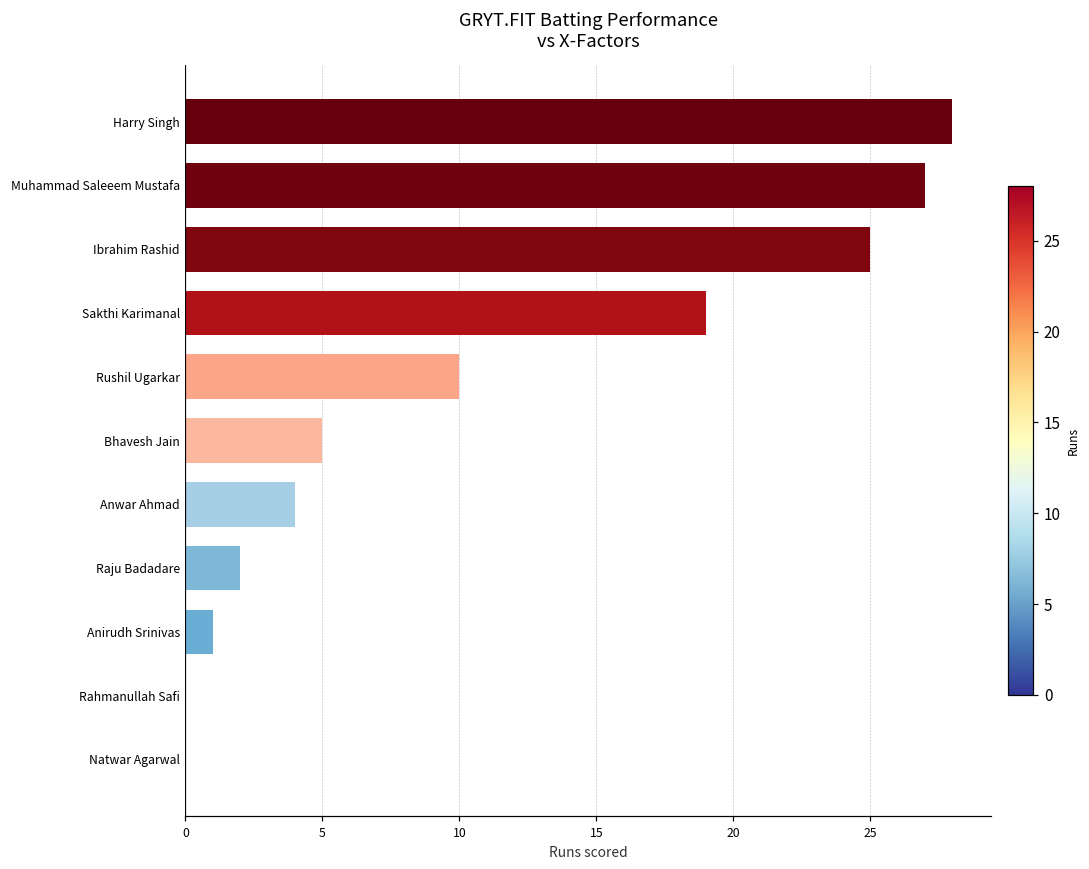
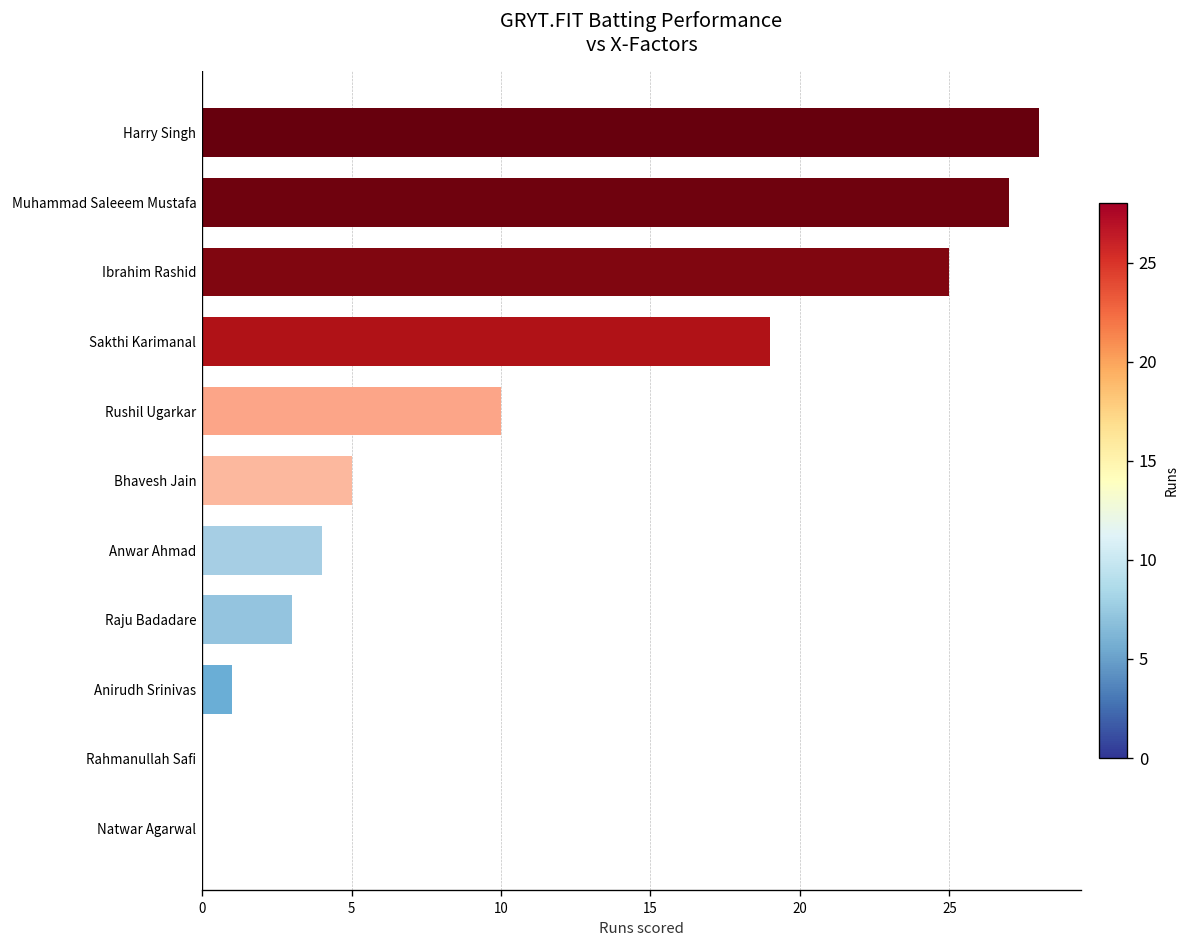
Raju Badadare: 2 -> 3
